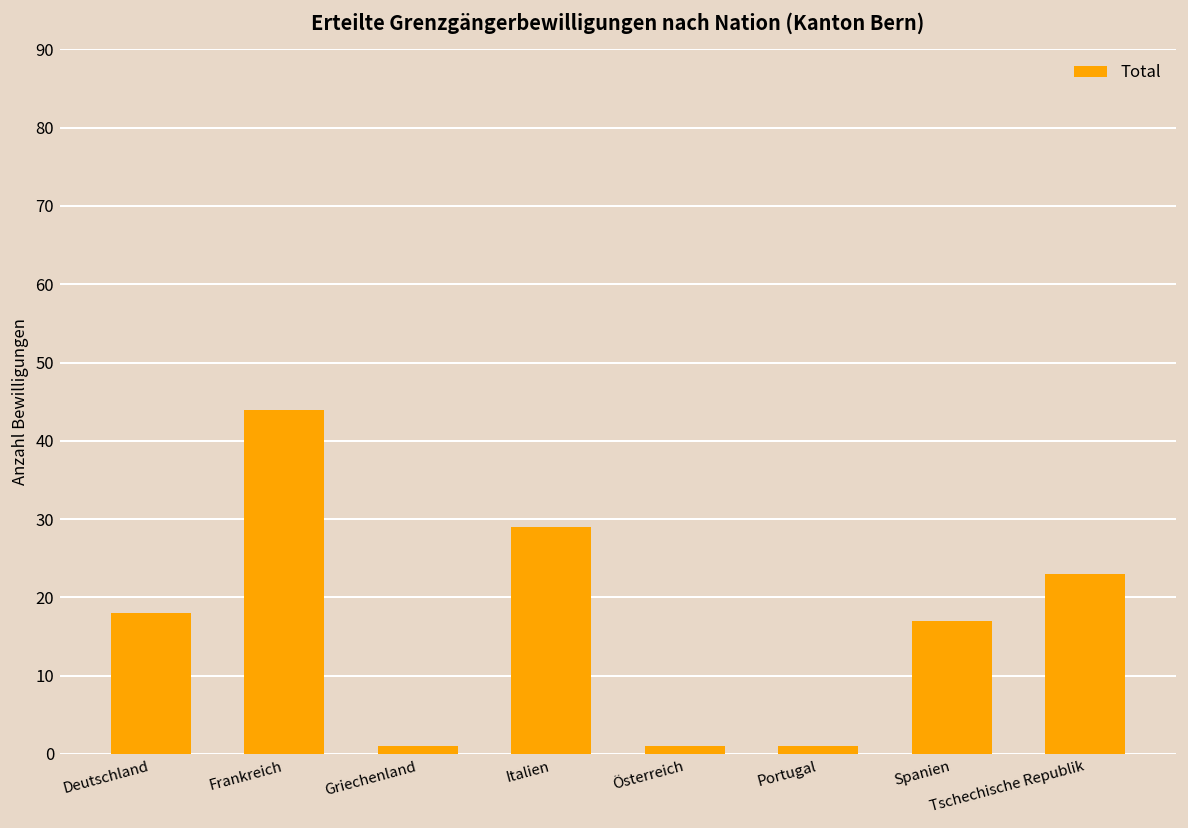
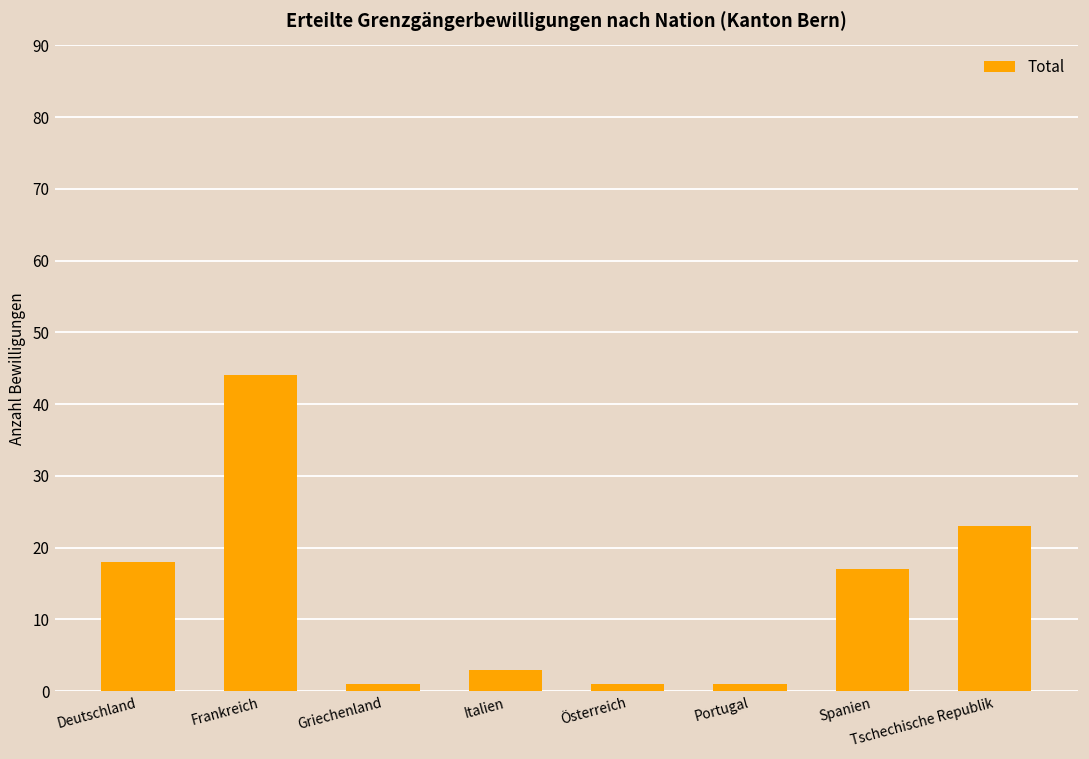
Italien: 29 -> 3
